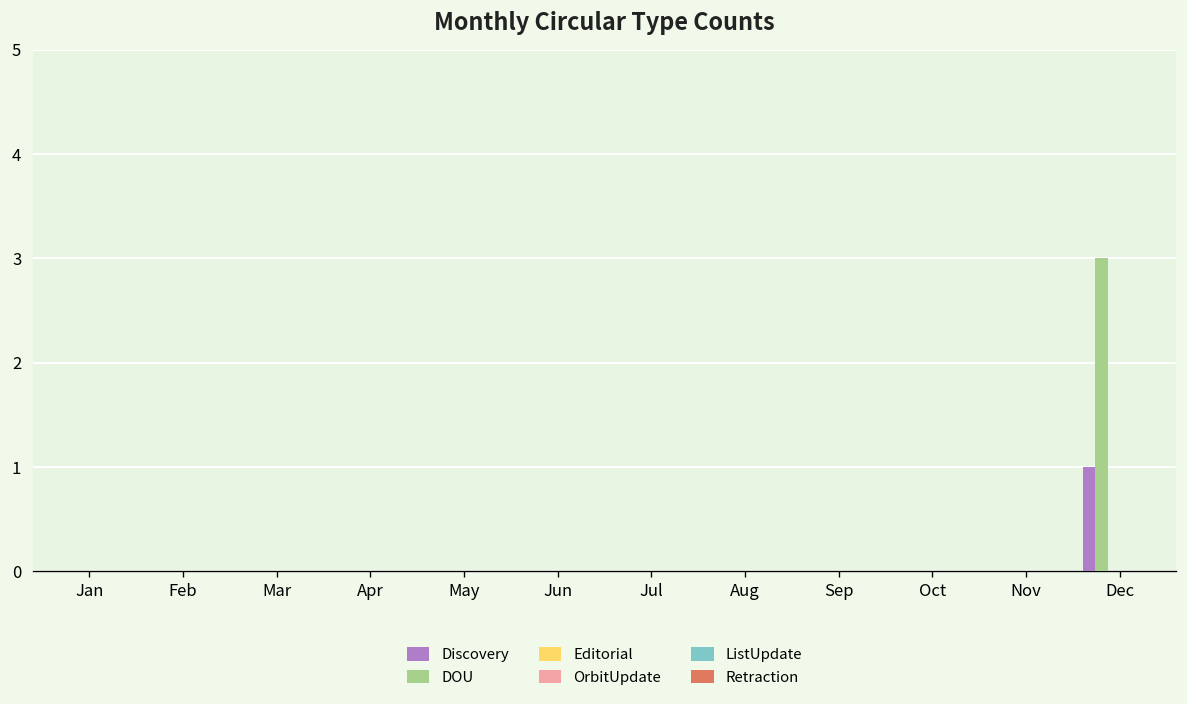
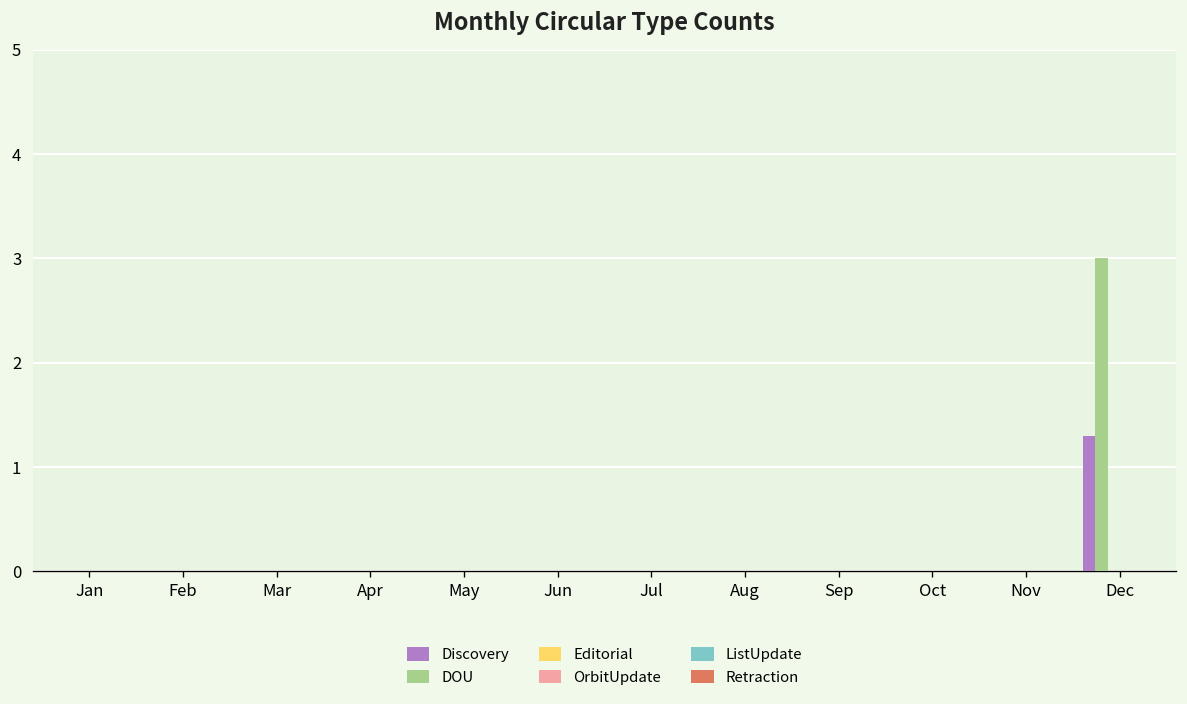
Discovery, Dec: 1.0 -> 1.3
